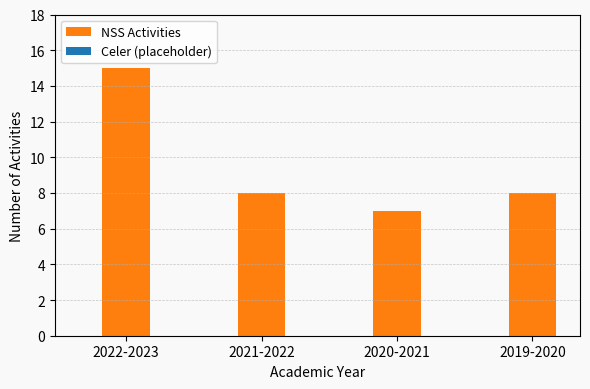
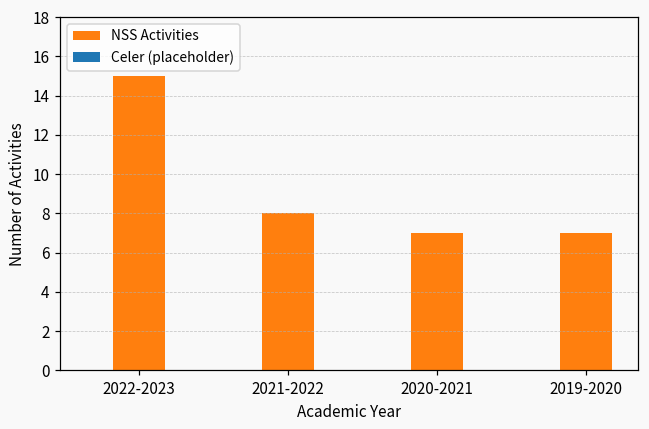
NSS Activities, 2019-2020: 8 -> 7
